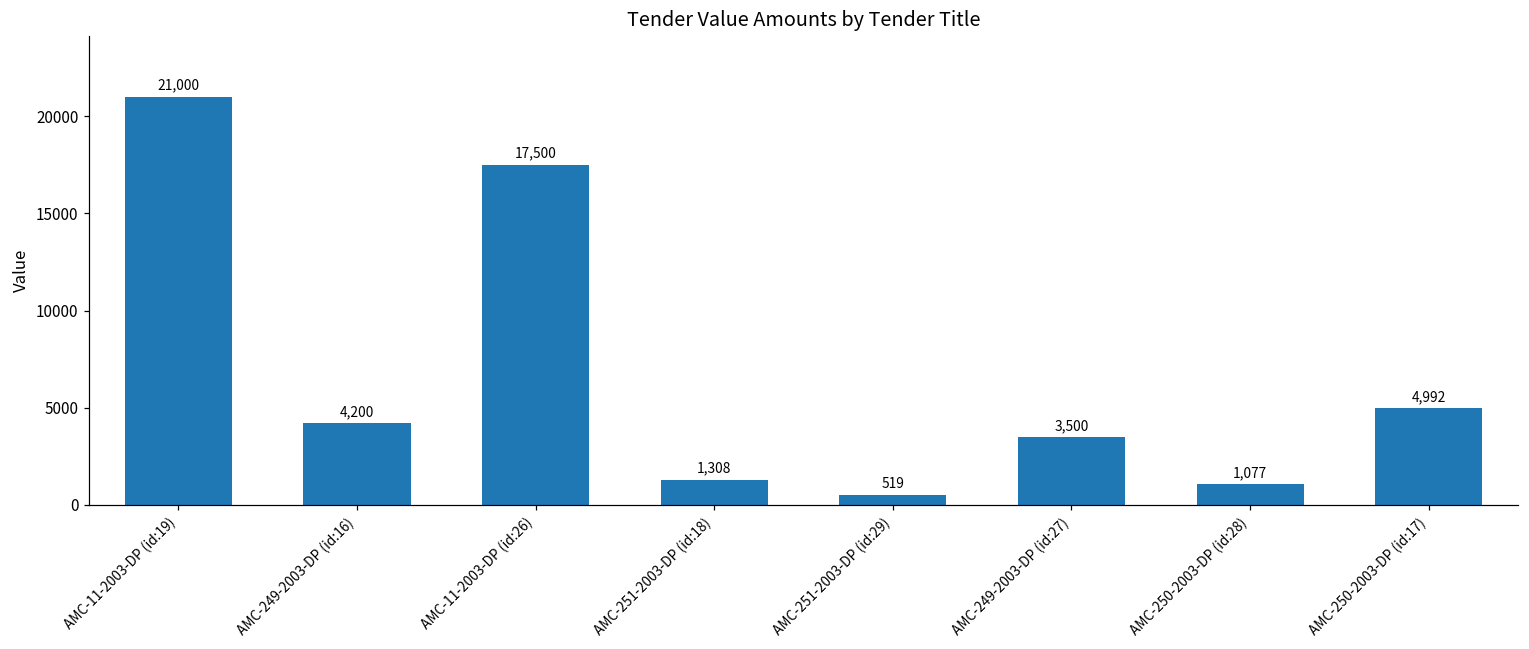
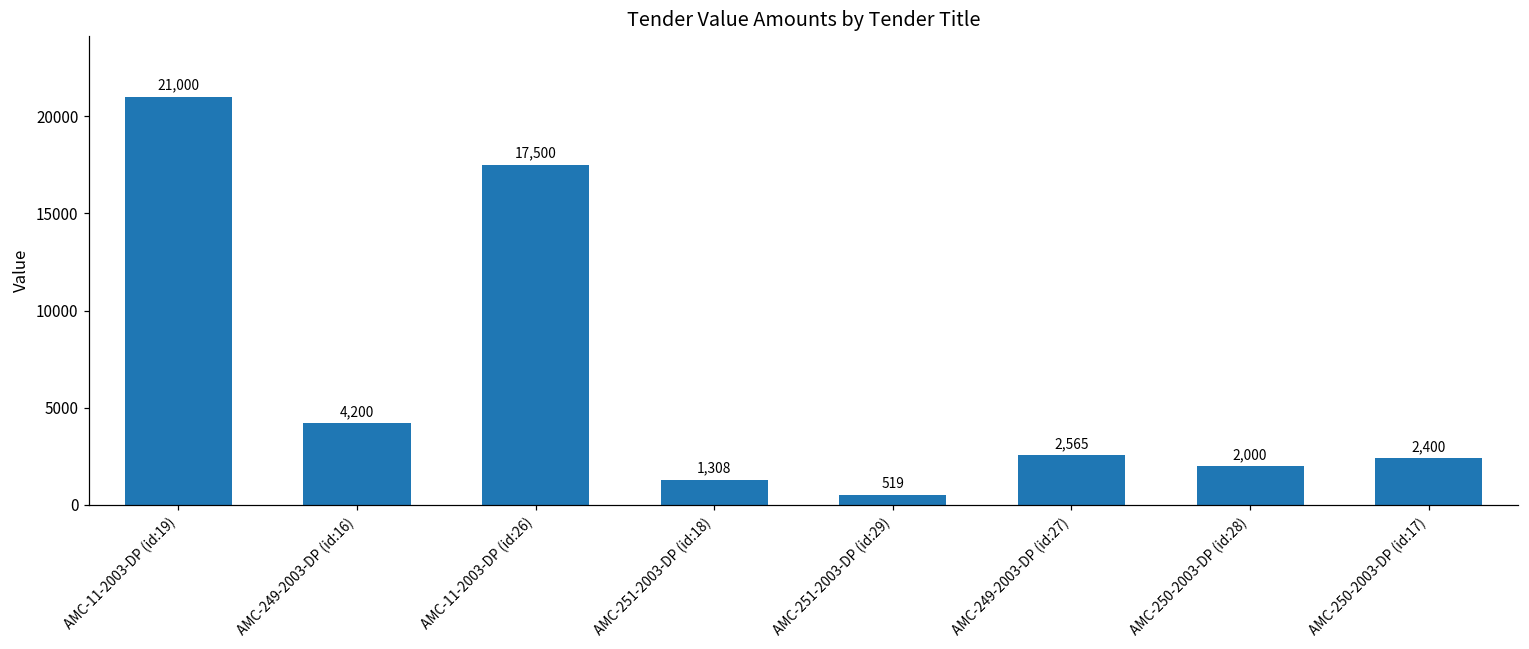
AMC-249-2003-DP (id:27): 3,500 -> 2,565
AMC-250-2003-DP (id:28): 1,077 -> 2,000
AMC-250-2003-DP (id:17): 4,992 -> 2,400
